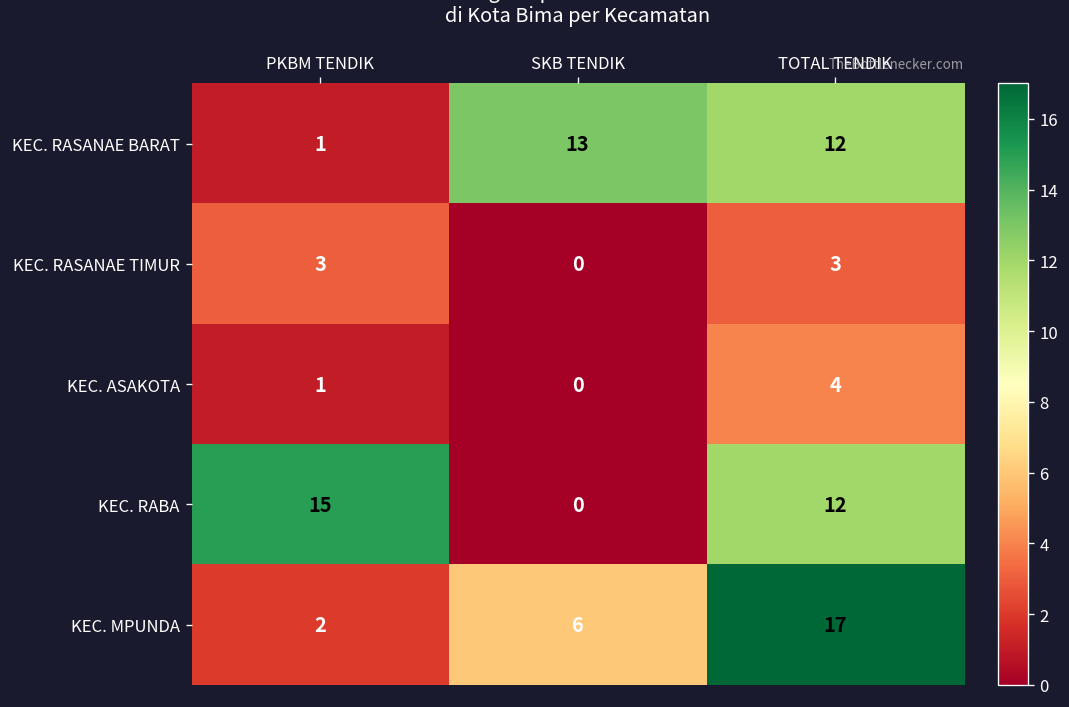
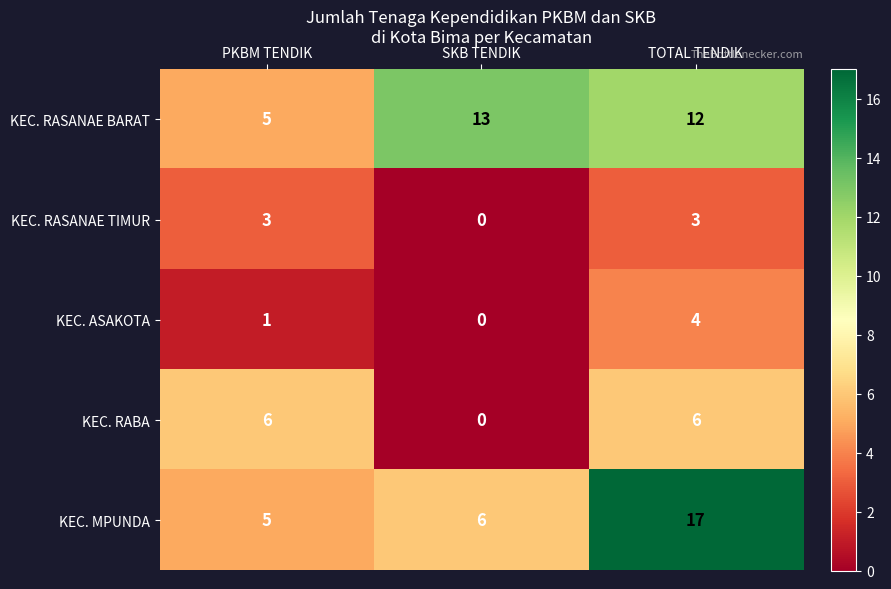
KEC. RASANAE BARAT, PKBM TENDIK: 1 -> 5
KEC. RABA, PKBM TENDIK: 15 -> 6
KEC. RABA, TOTAL TENDIK: 12 -> 6
KEC. MPUNDA, PKBM TENDIK: 2 -> 5
